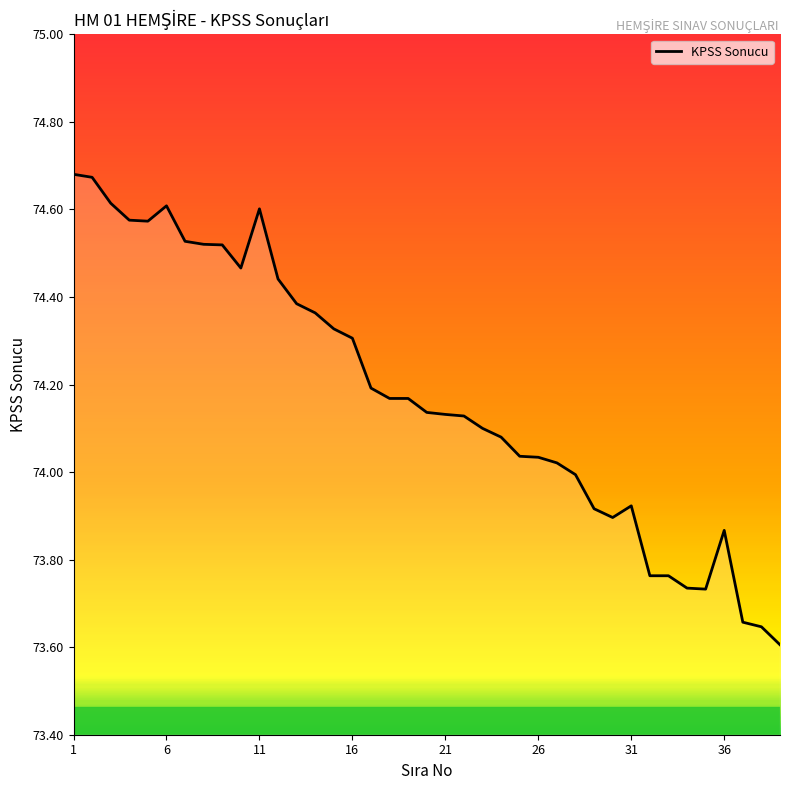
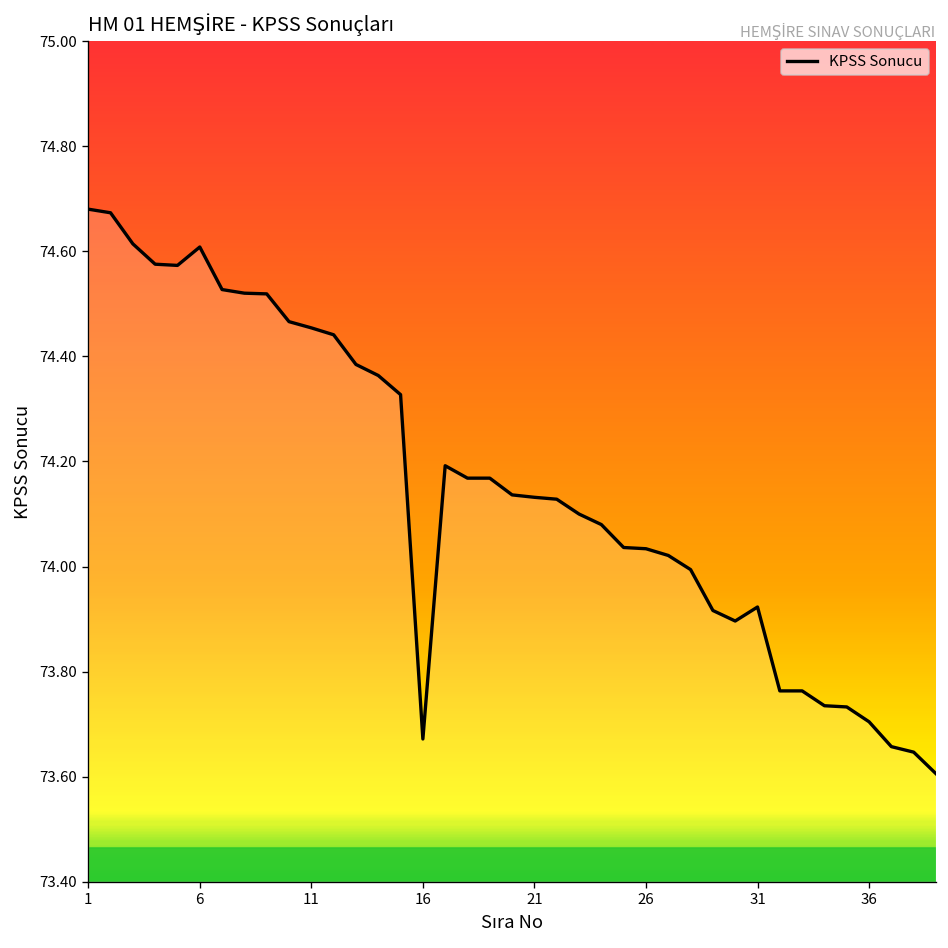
11: 74.60 -> 74.45
16: 74.31 -> 73.67
36: 73.87 -> 73.70
